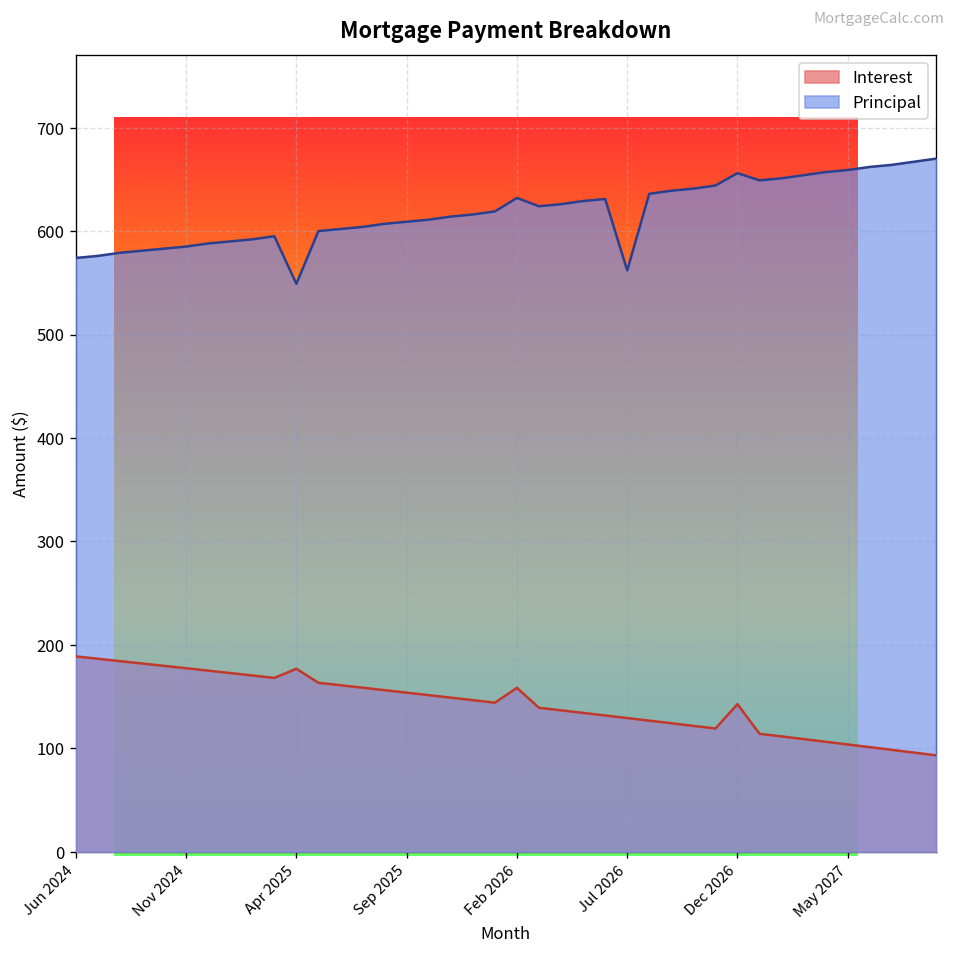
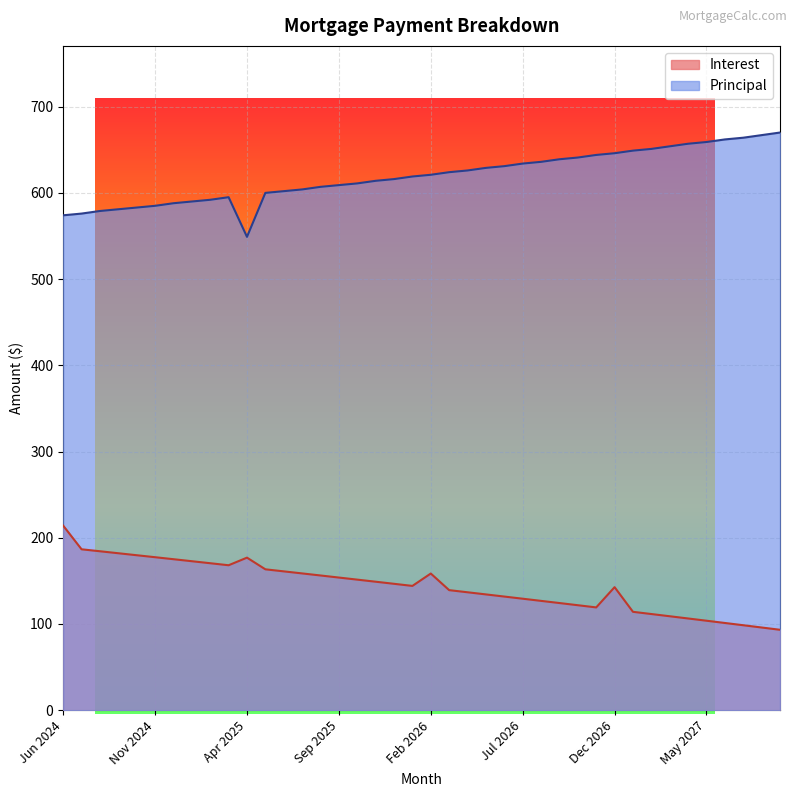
Interest, Jun 2024: 190 -> 210
Principal, Feb 2026: 630 -> 620
Principal, Jul 2026: 560 -> 630
Principal, Dec 2026: 660 -> 650
